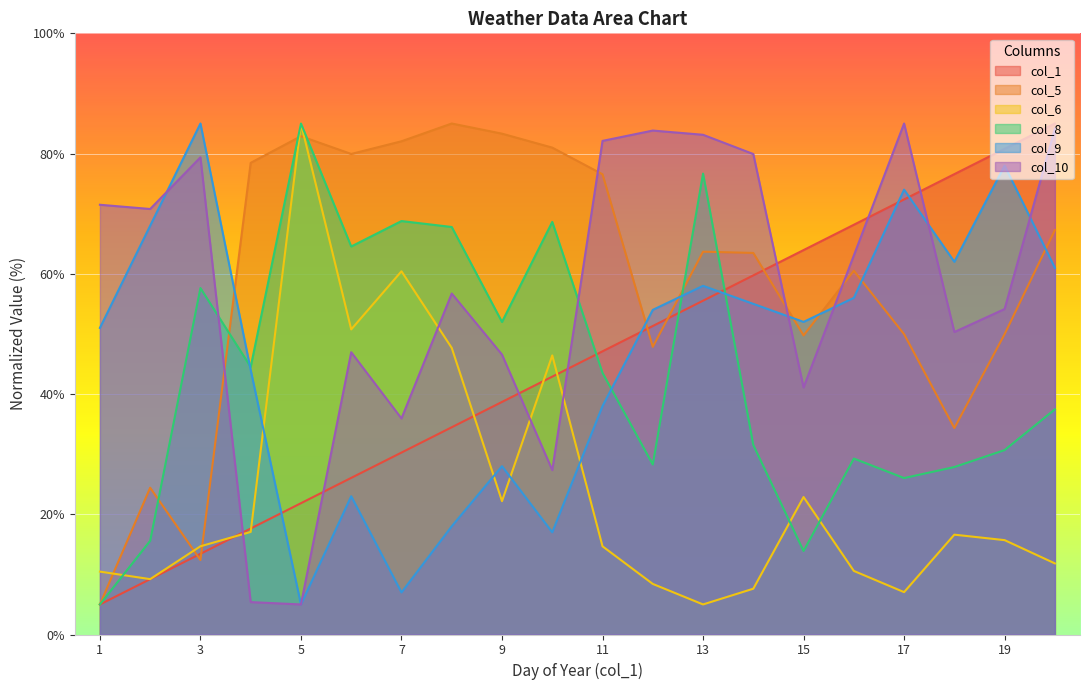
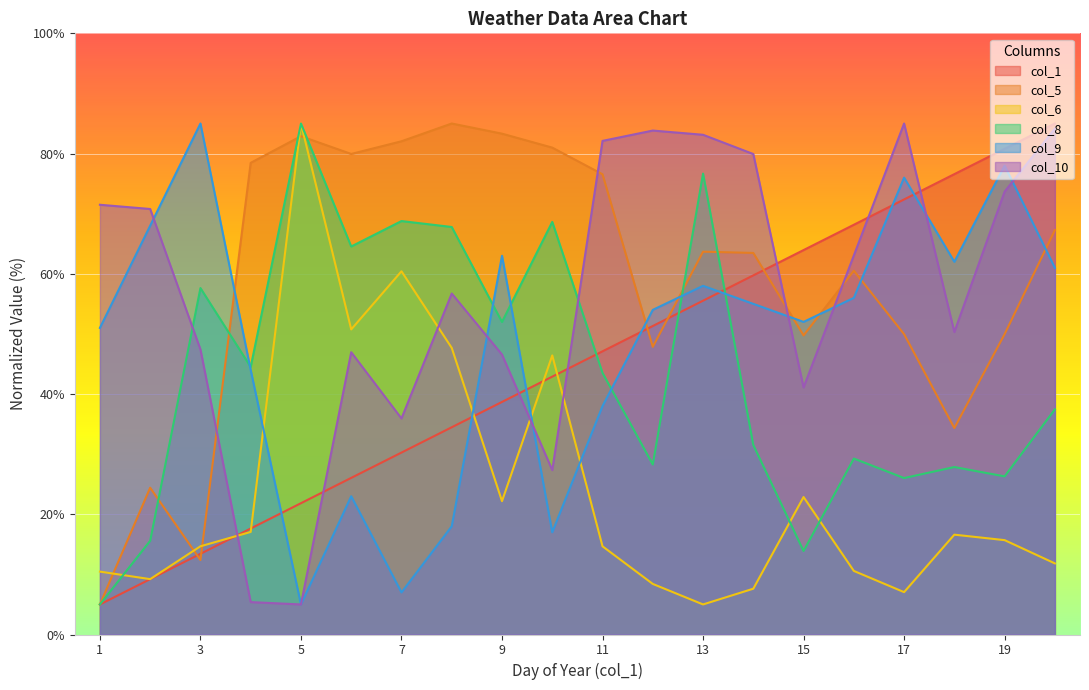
col_10, 3: 79% -> 47%
col_9, 9: 28% -> 63%
col_9, 17: 74% -> 76%
col_8, 19: 31% -> 26%
col_10, 19: 54% -> 74%
